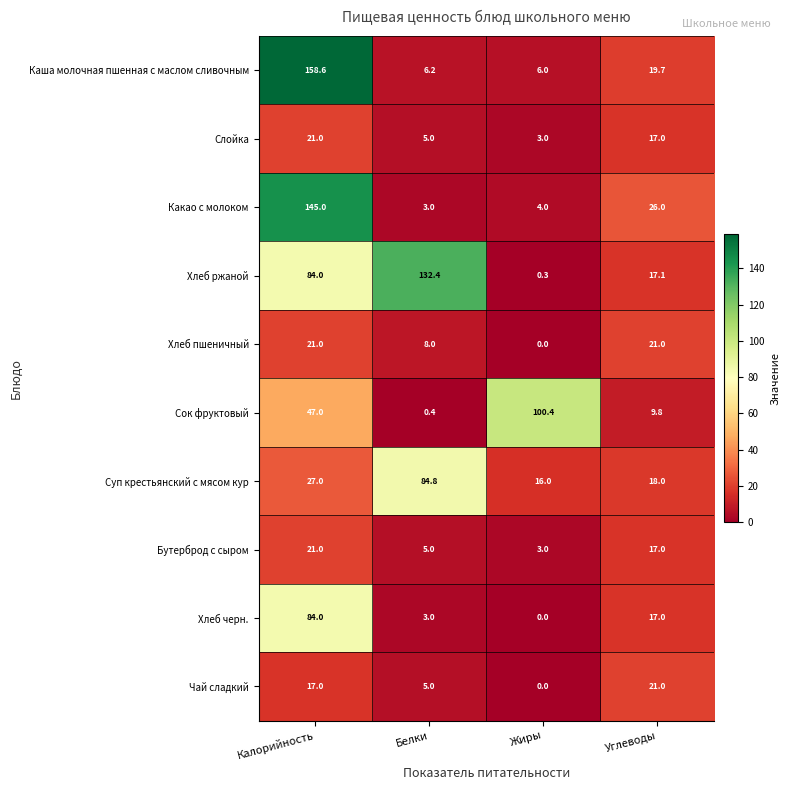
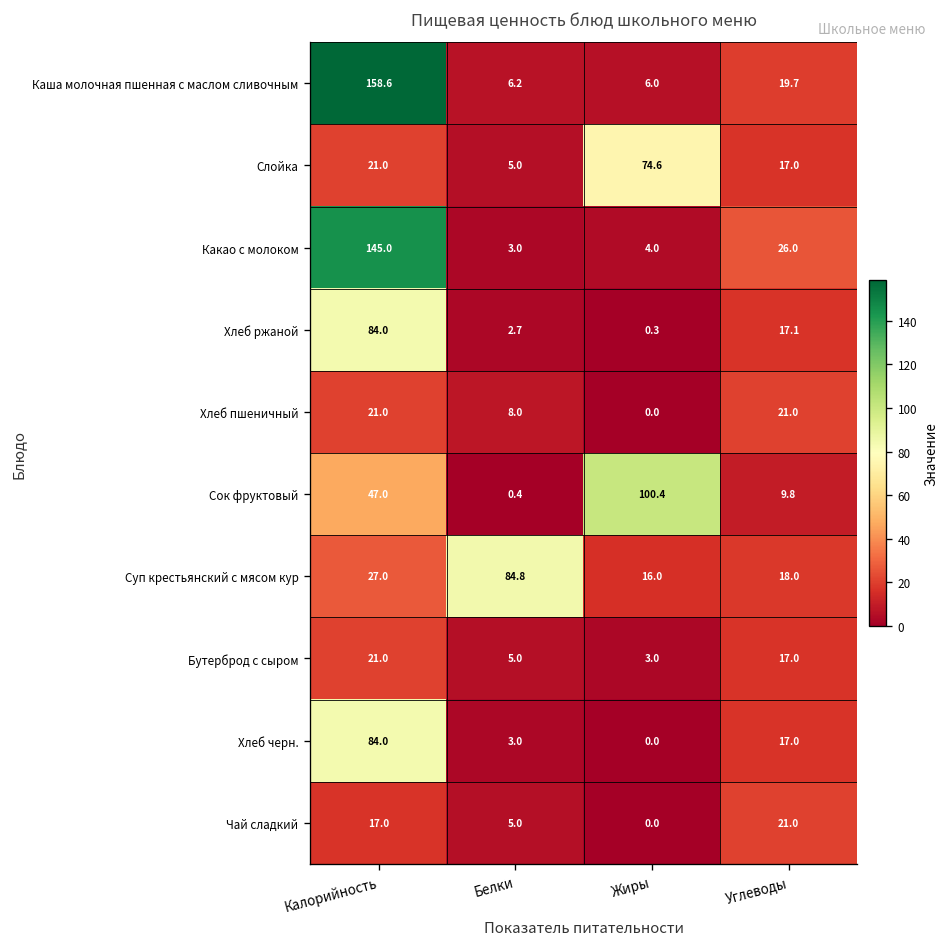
Слойка, Жиры: 3.0 -> 74.6
Хлеб ржаной, Белки: 132.4 -> 2.7
